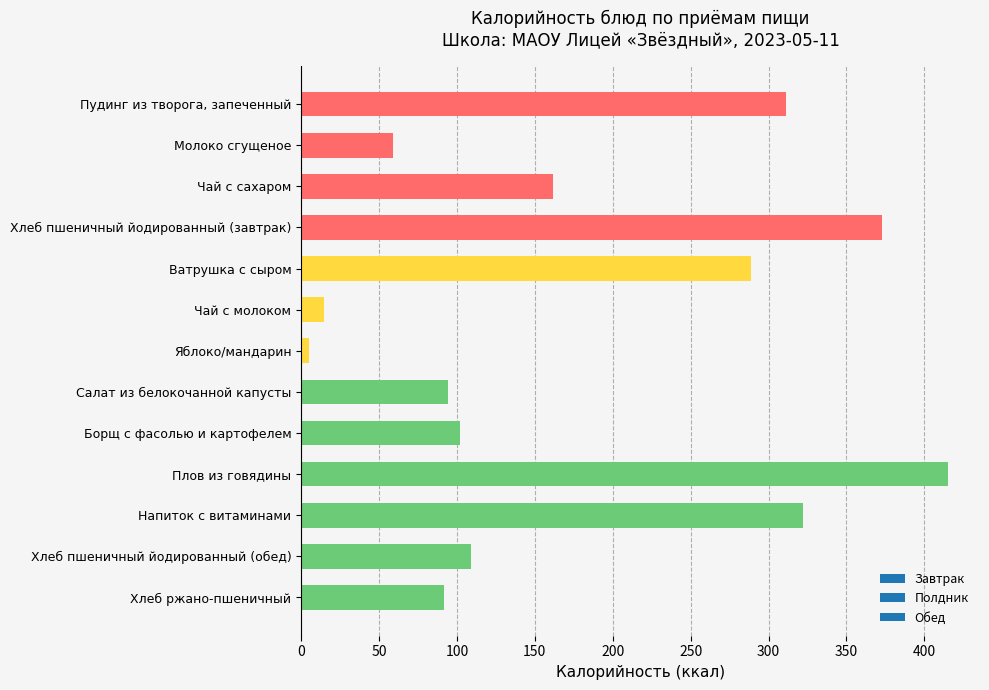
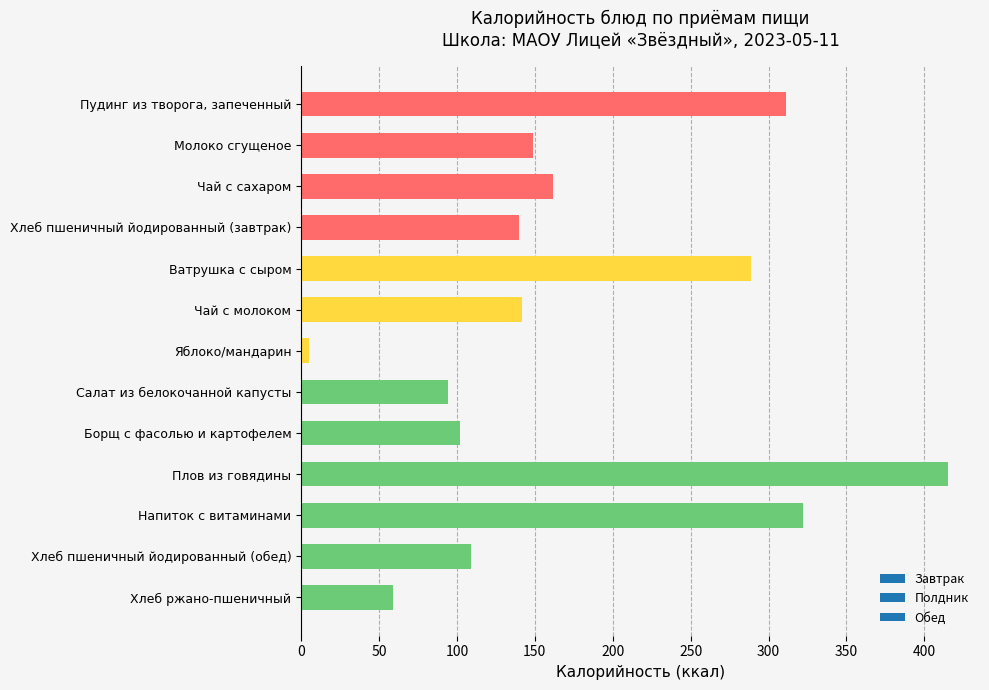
Молоко сгущеное: 59 -> 149
Хлеб пшеничный йодированный (завтрак): 373 -> 140
Чай с молоком: 15 -> 142
Хлеб ржано-пшеничный: 92 -> 59
